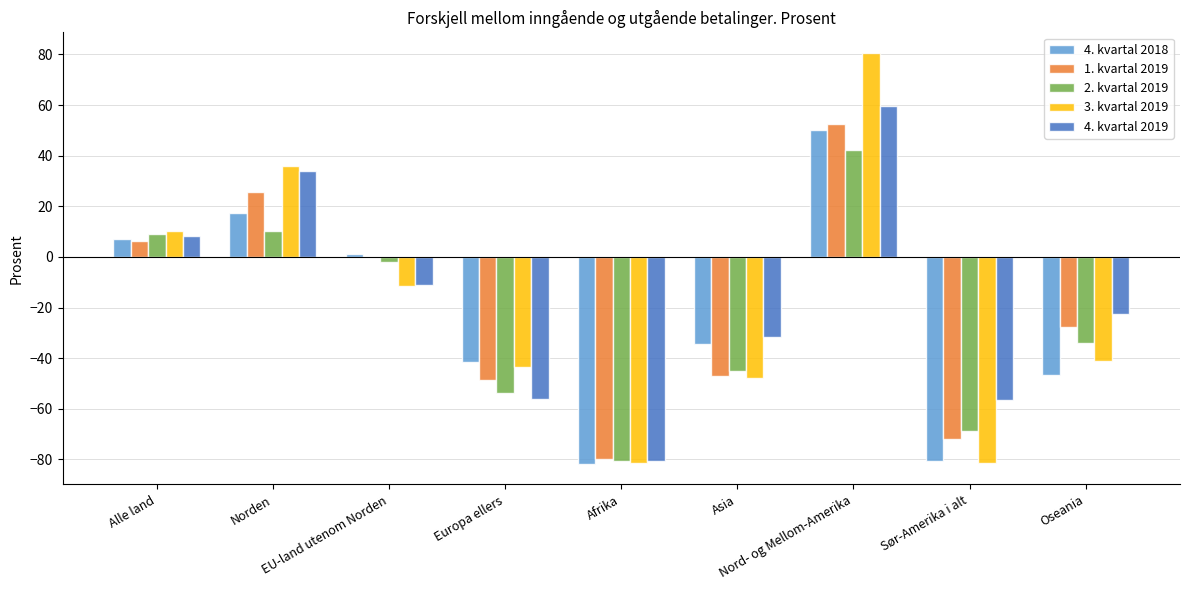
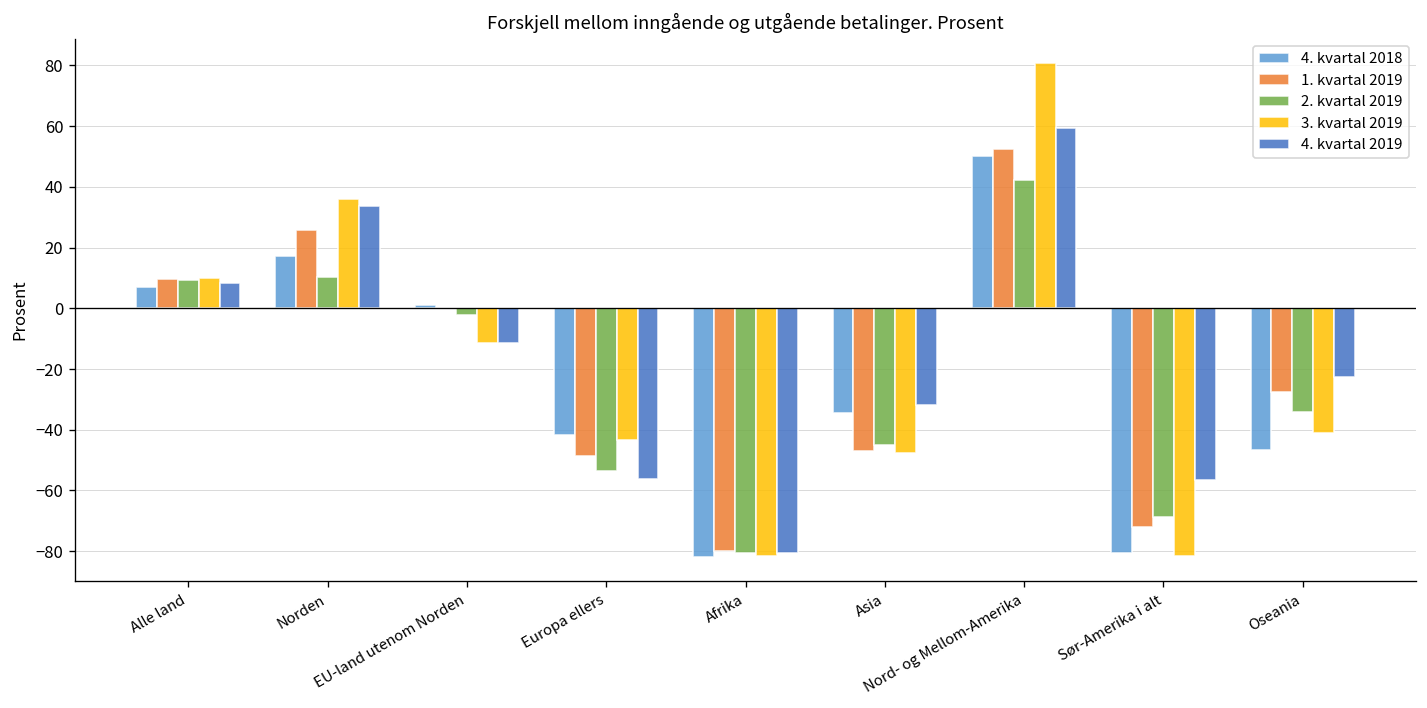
1. kvartal 2019, Alle land: 6 -> 10
